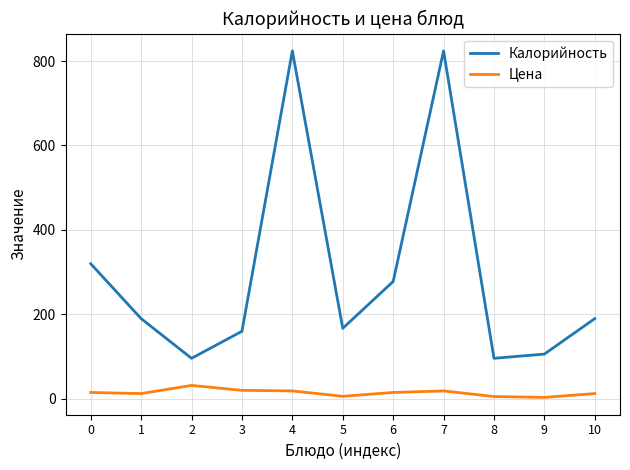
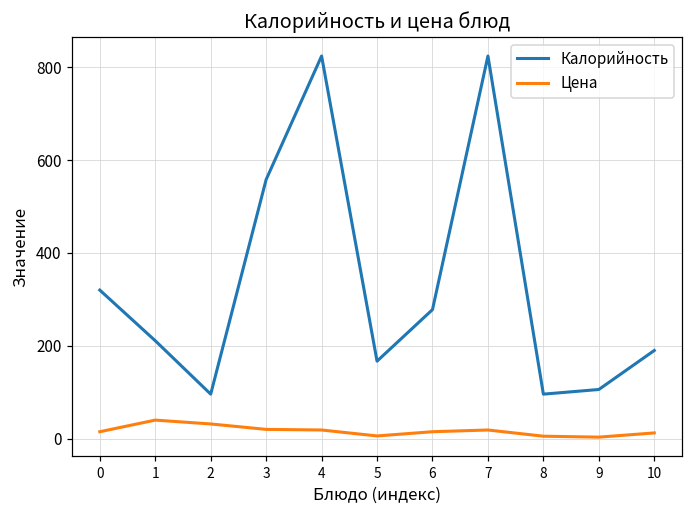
Калорийность, 1: 190 -> 210
Цена, 1: 10 -> 40
Калорийность, 3: 160 -> 560
